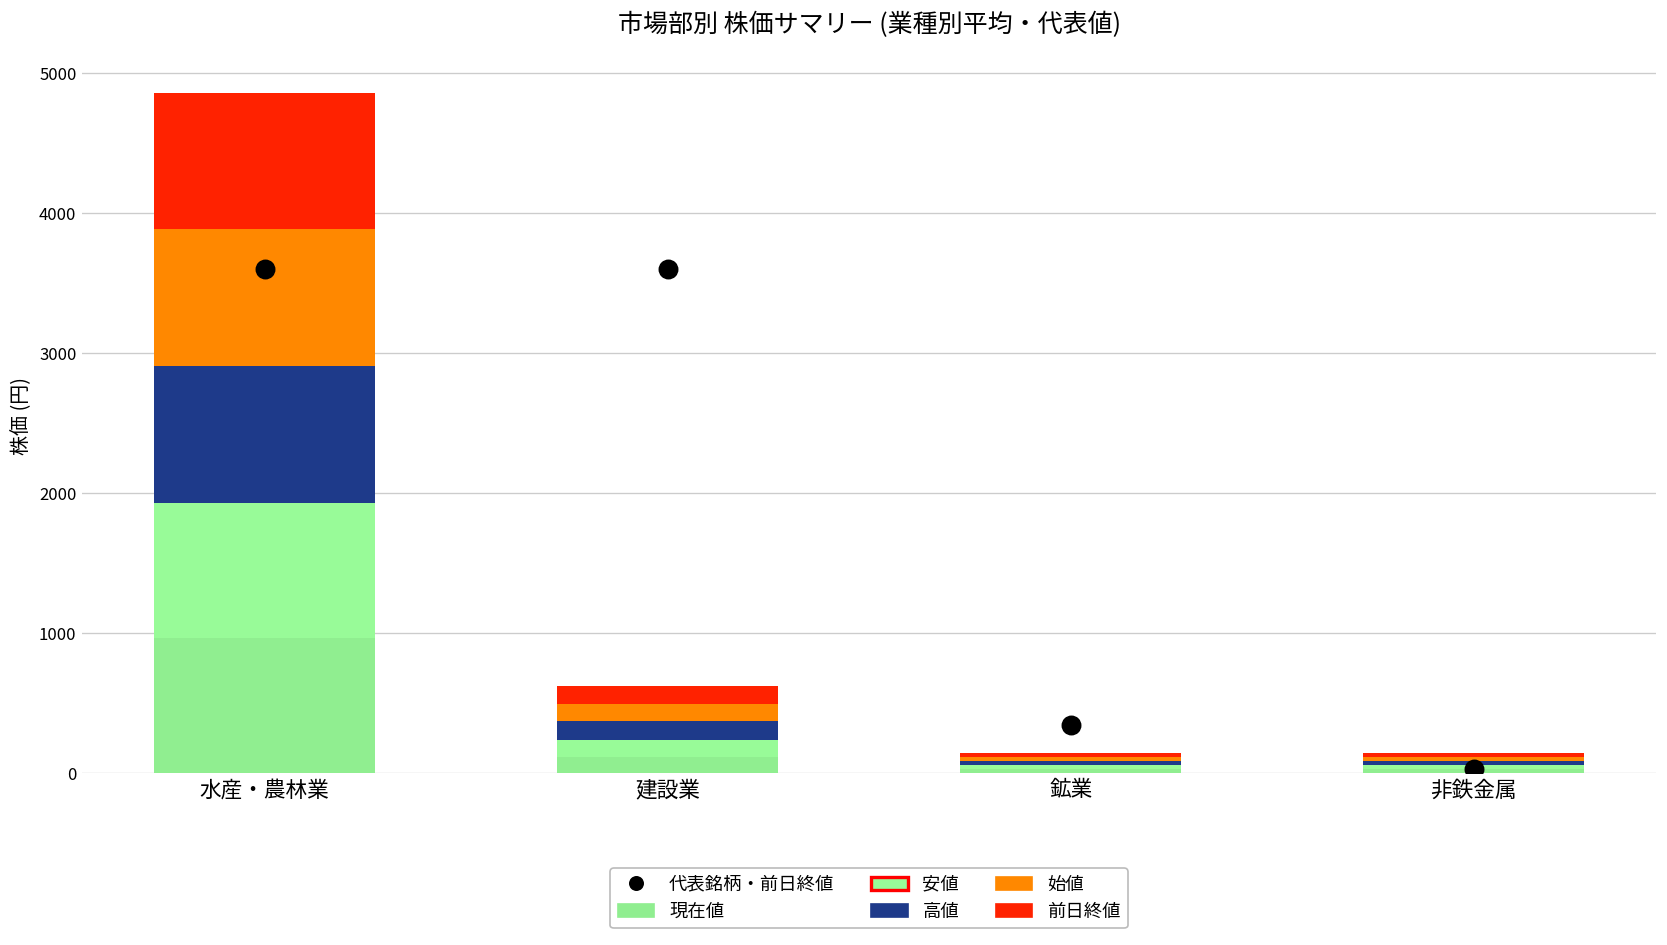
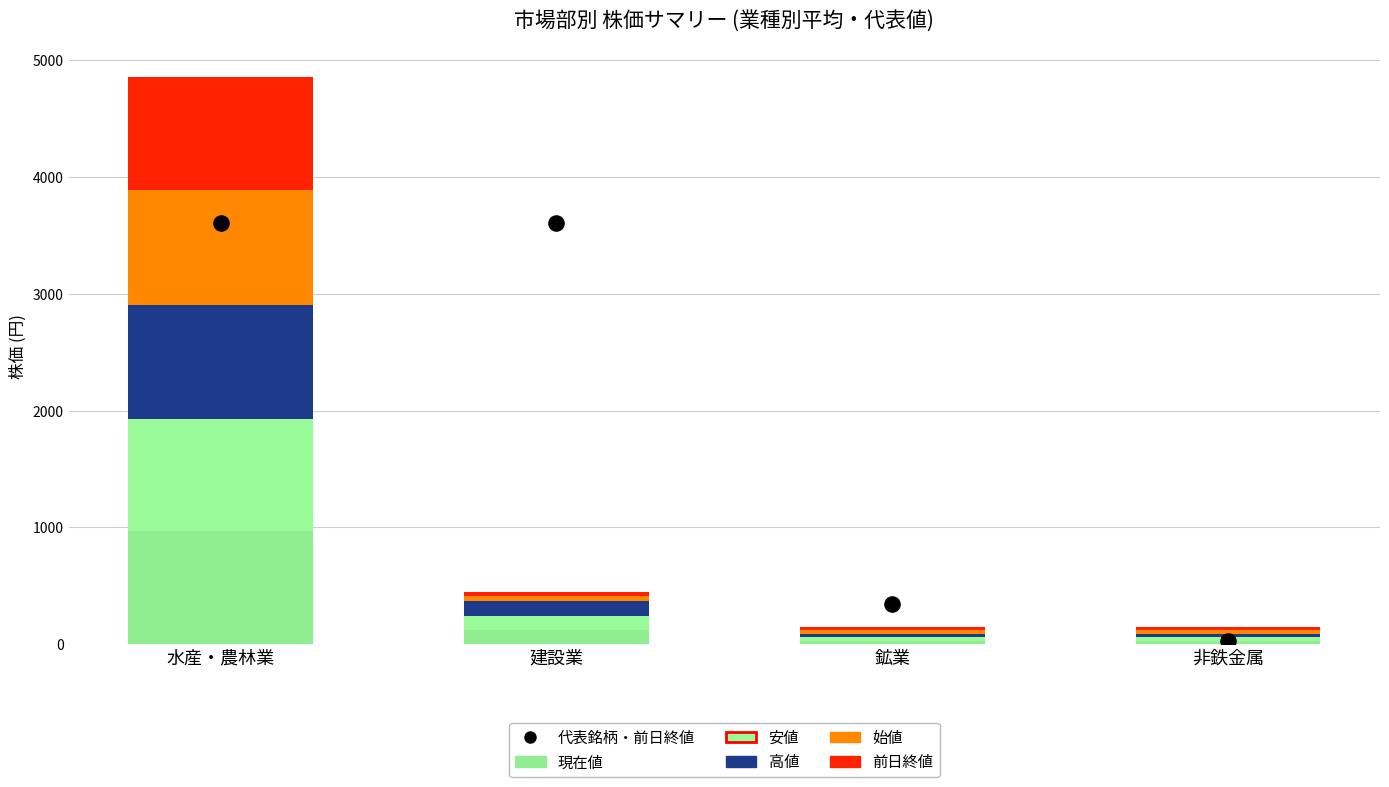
始値, 建設業: 130 -> 40
前日終値, 建設業: 130 -> 40
